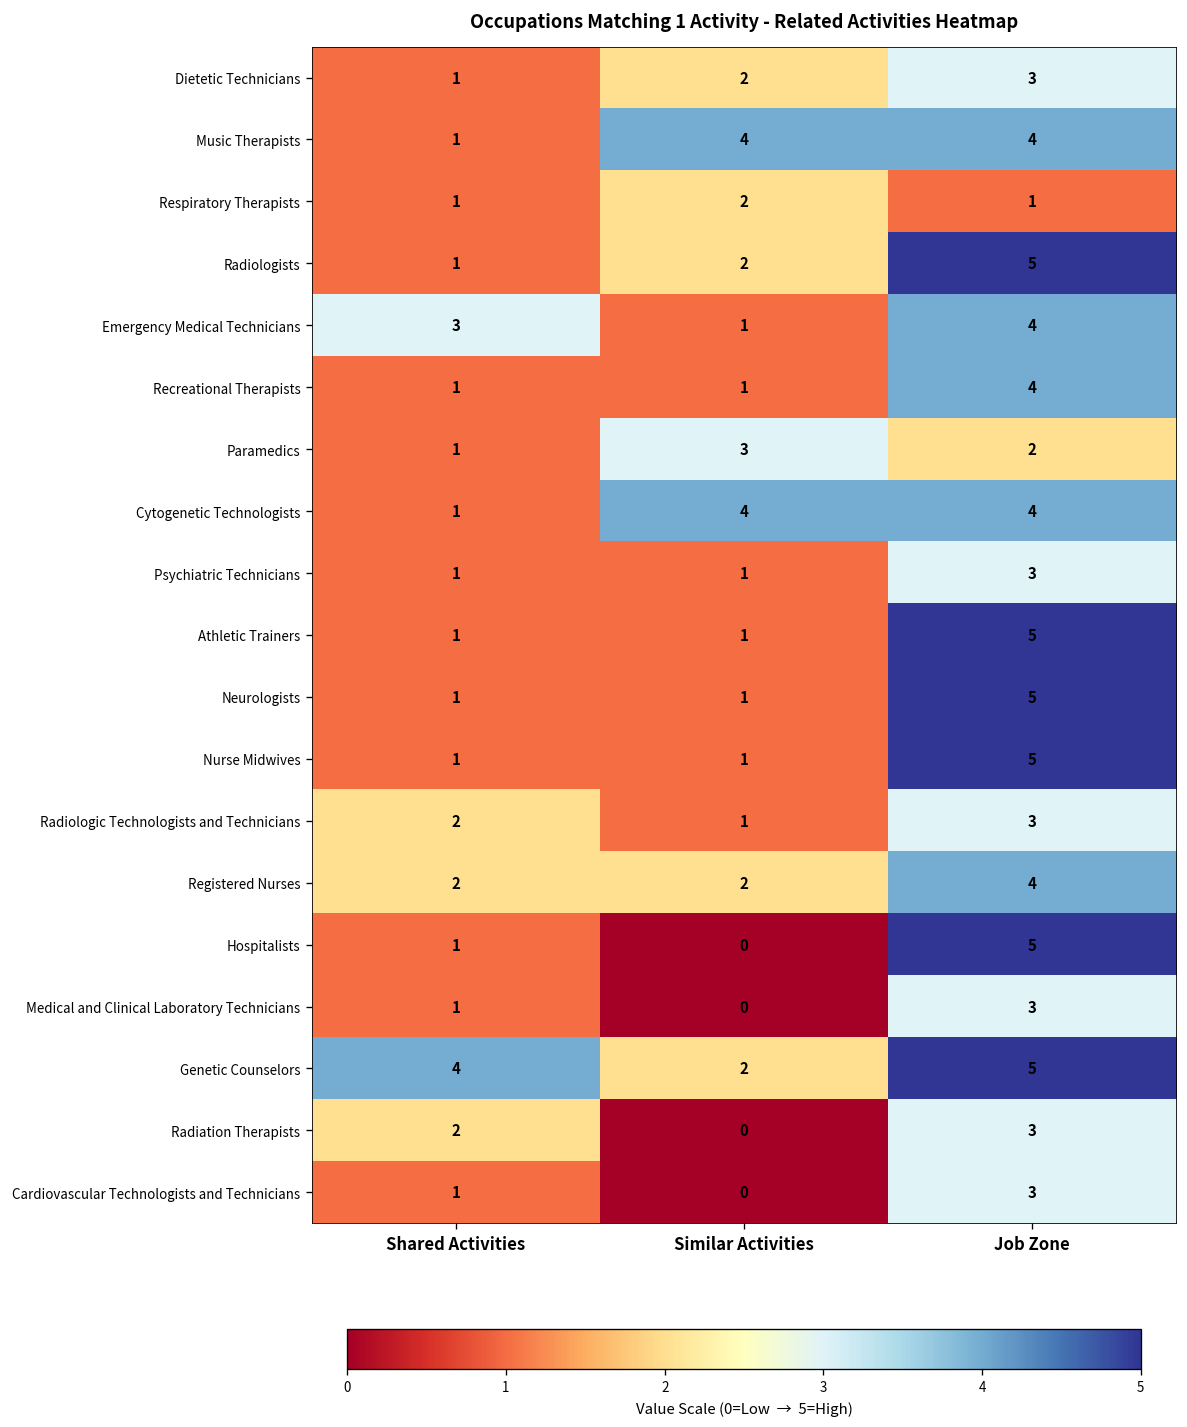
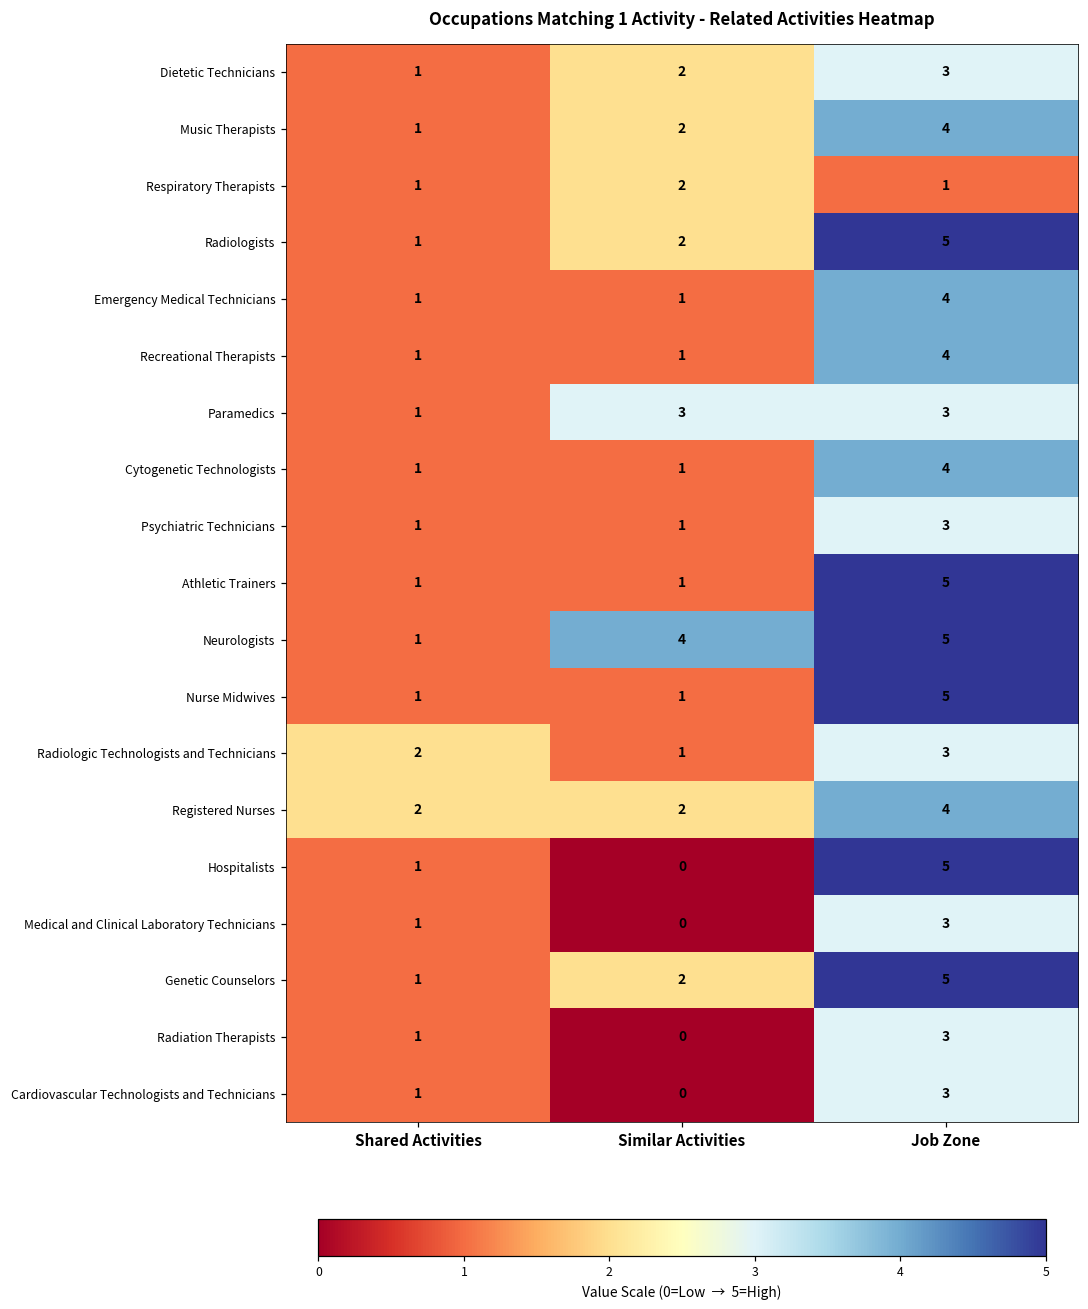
Music Therapists, Similar Activities: 4 -> 2
Emergency Medical Technicians, Shared Activities: 3 -> 1
Paramedics, Job Zone: 2 -> 3
Cytogenetic Technologists, Similar Activities: 4 -> 1
Neurologists, Similar Activities: 1 -> 4
Genetic Counselors, Shared Activities: 4 -> 1
Radiation Therapists, Shared Activities: 2 -> 1
